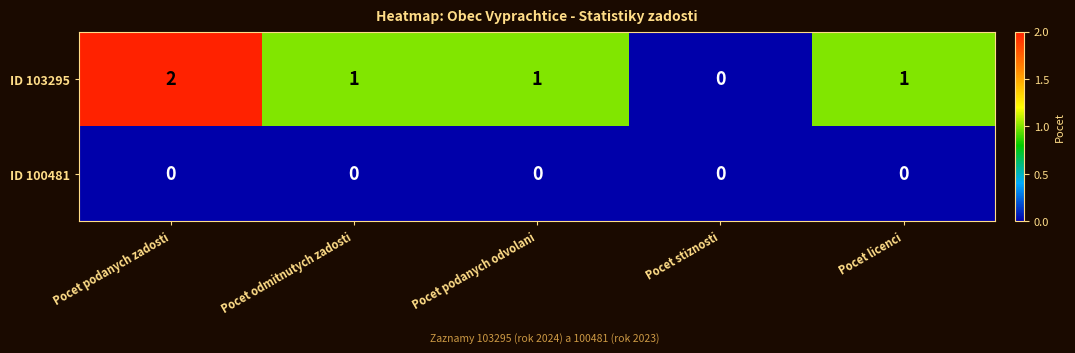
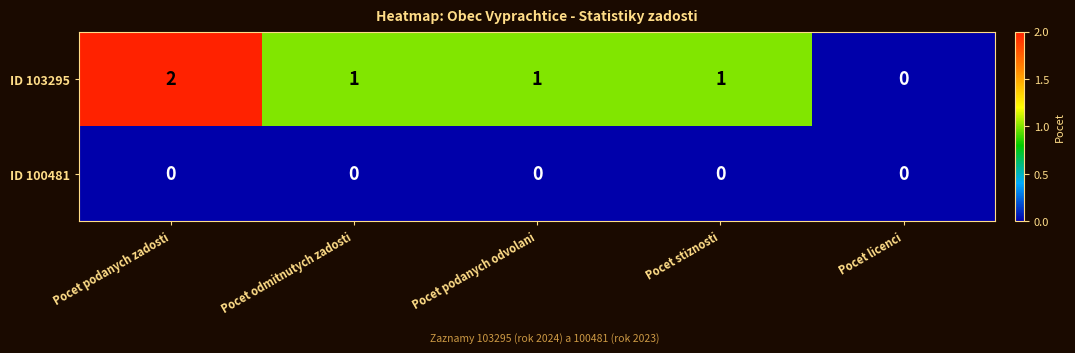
ID 103295, Pocet stiznosti: 0 -> 1
ID 103295, Pocet licenci: 1 -> 0
